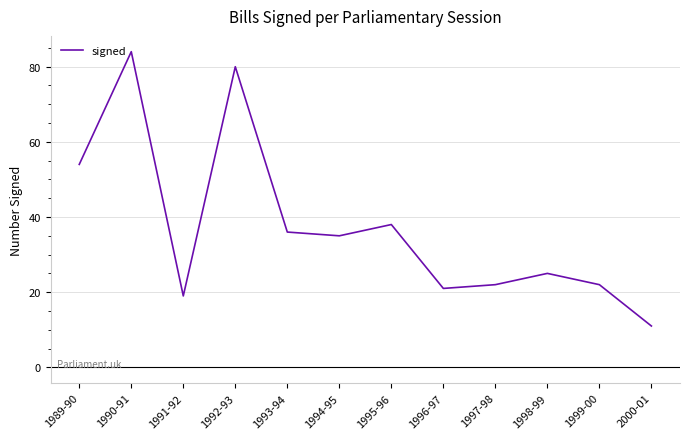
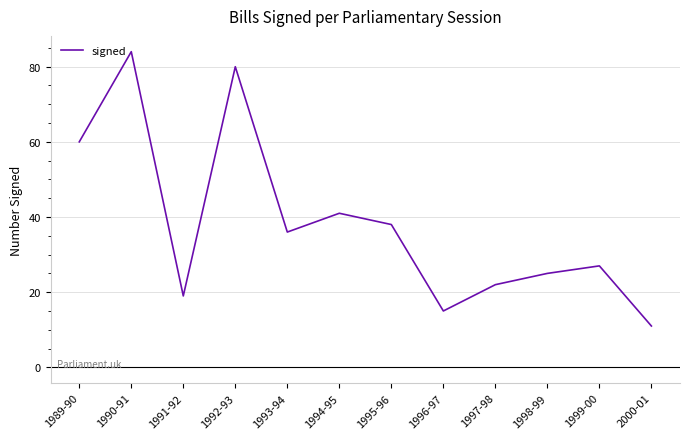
1989-90: 54 -> 60
1994-95: 35 -> 41
1996-97: 21 -> 15
1999-00: 22 -> 27
